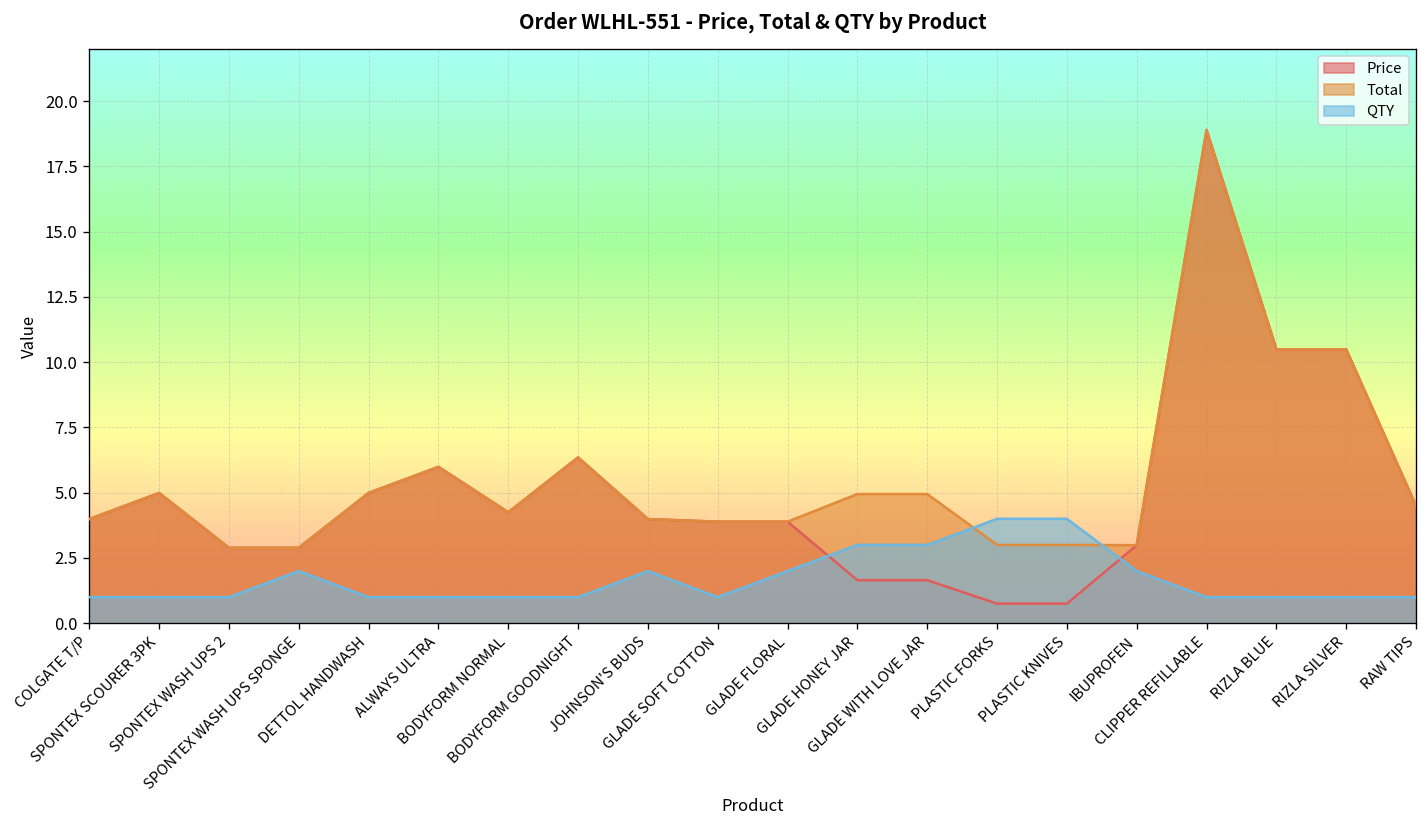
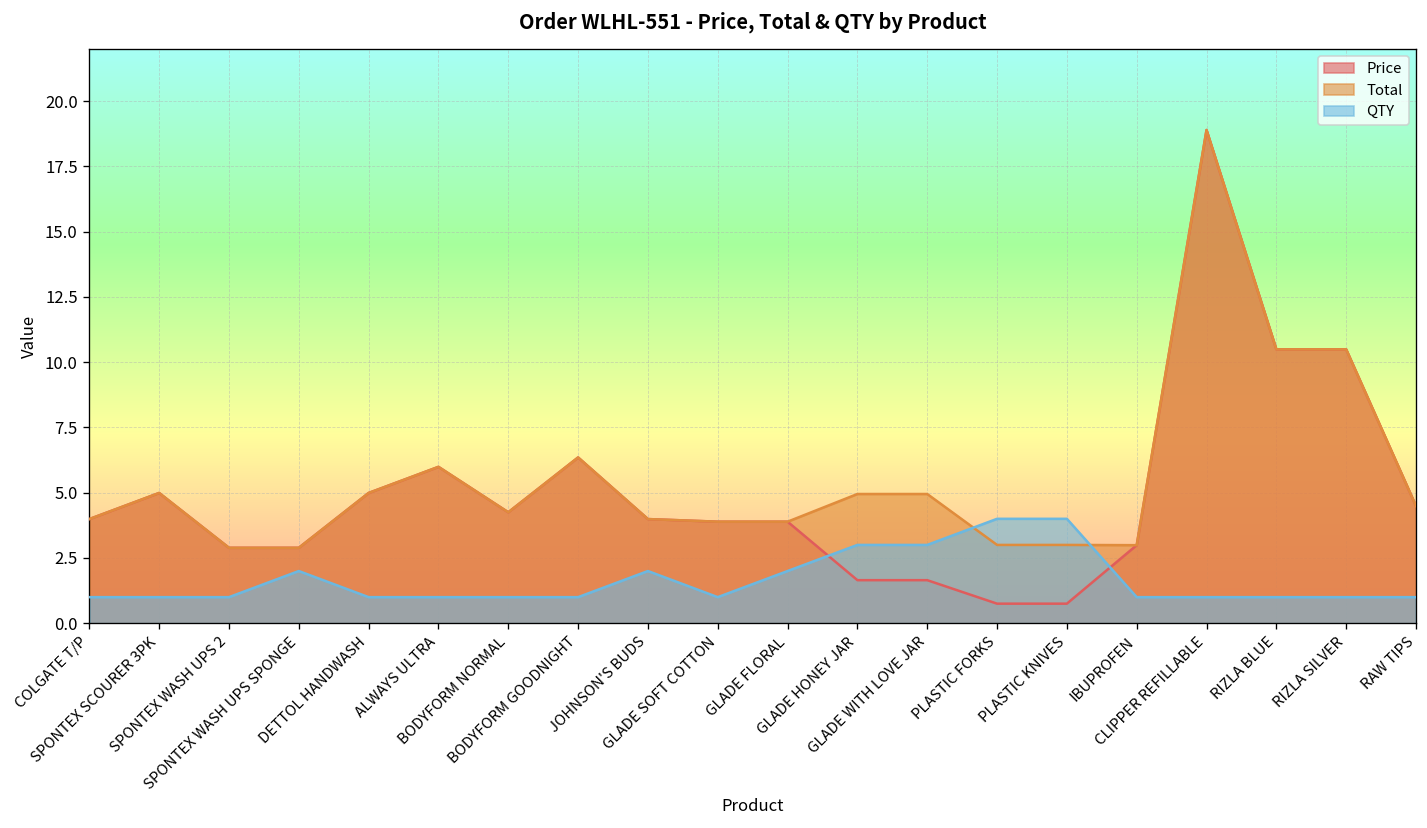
QTY, IBUPROFEN: 2 -> 1
